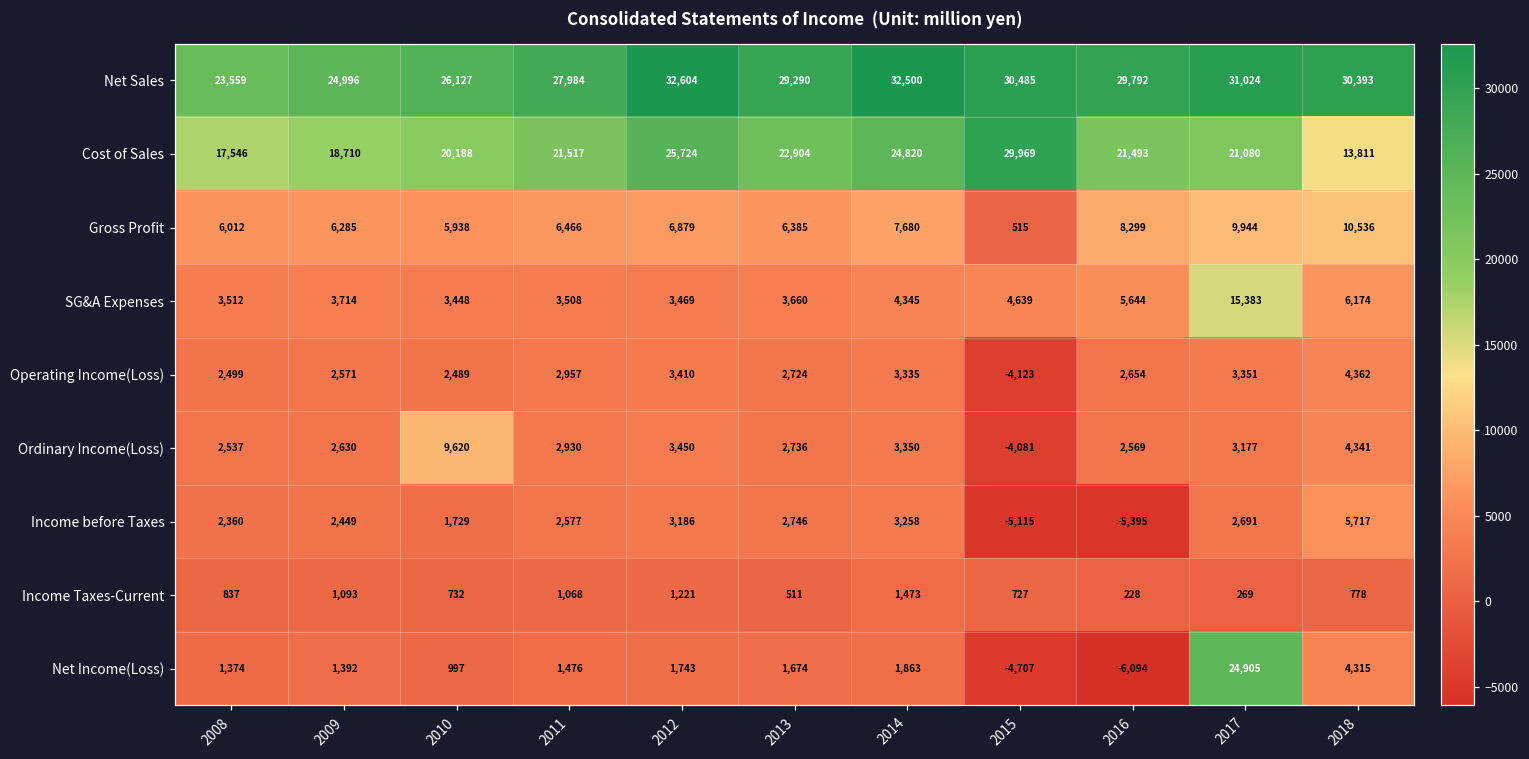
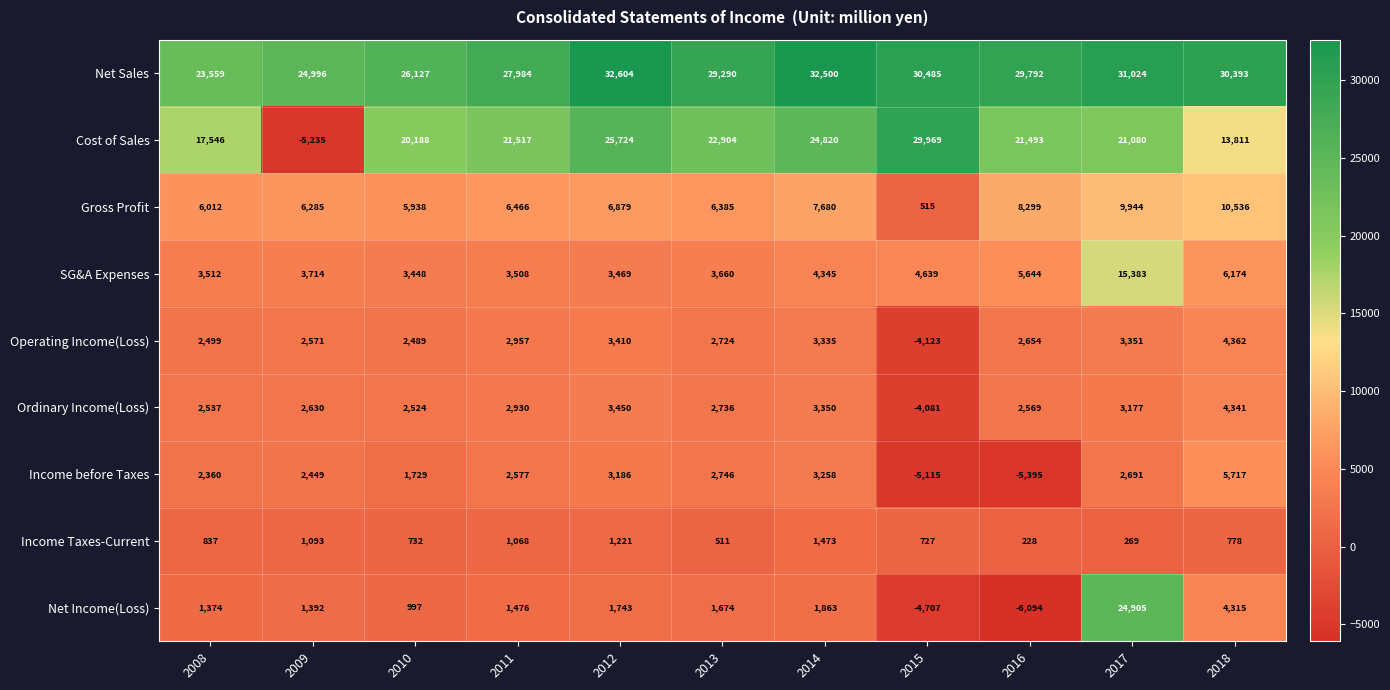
Cost of Sales, 2009: 18,710 -> -5,235
Ordinary Income(Loss), 2010: 9,620 -> 2,524
